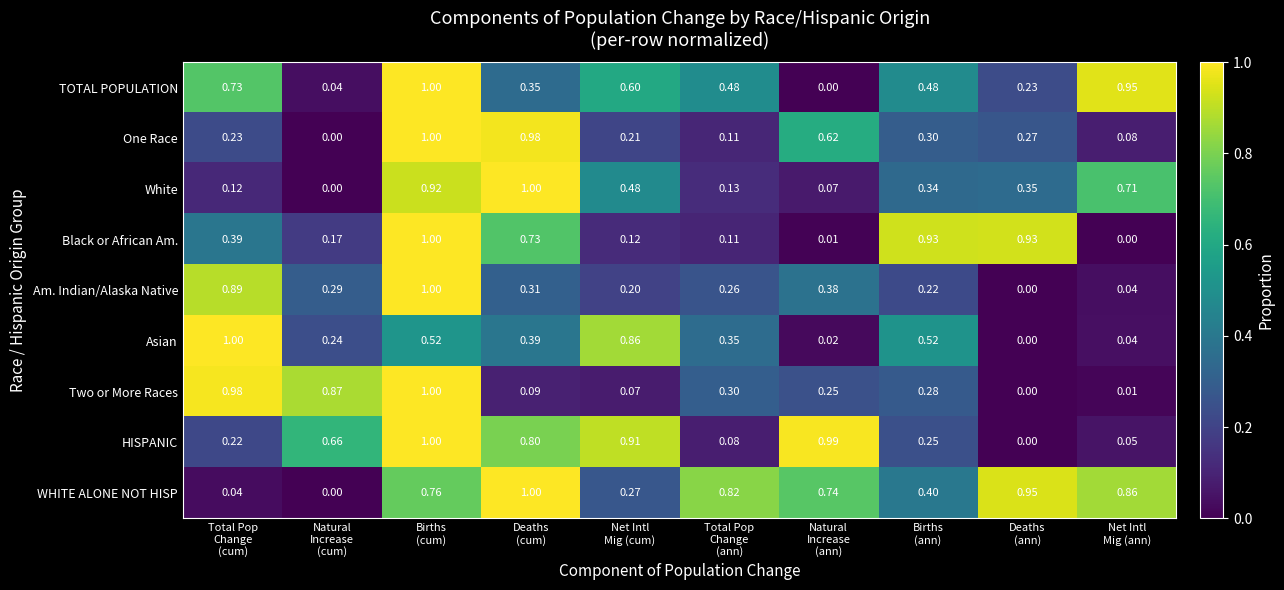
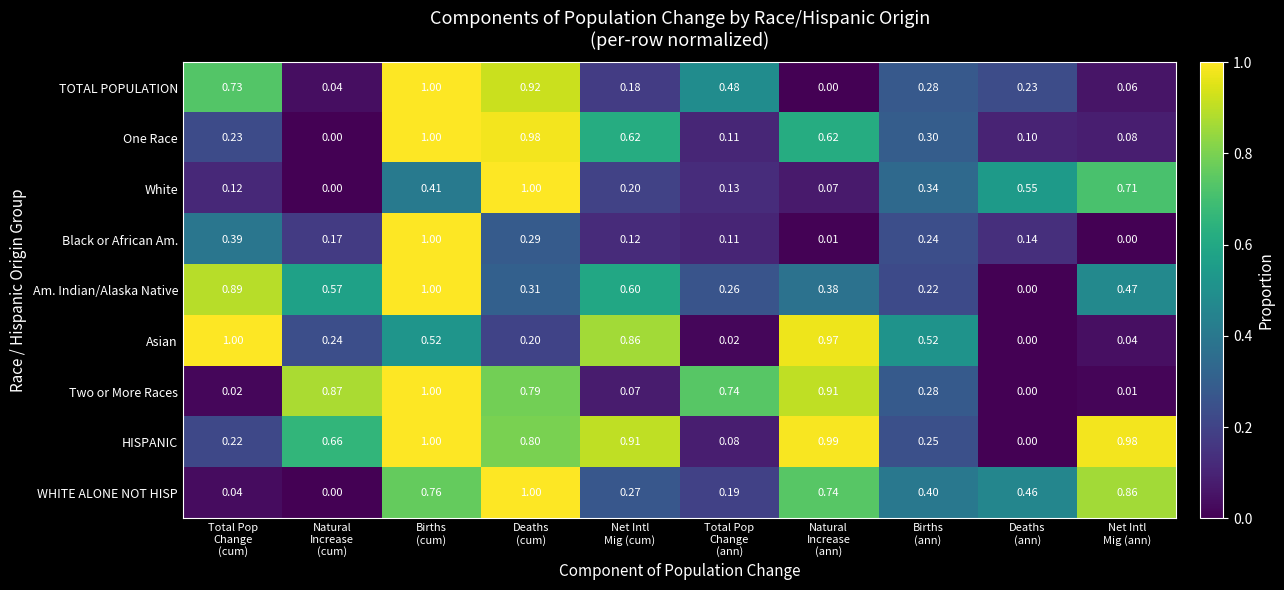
TOTAL POPULATION, Deaths (cum): 0.35 -> 0.92
TOTAL POPULATION, Net Intl Mig (cum): 0.60 -> 0.18
TOTAL POPULATION, Births (ann): 0.48 -> 0.28
TOTAL POPULATION, Net Intl Mig (ann): 0.95 -> 0.06
One Race, Net Intl Mig (cum): 0.21 -> 0.62
One Race, Deaths (ann): 0.27 -> 0.10
White, Births (cum): 0.92 -> 0.41
White, Net Intl Mig (cum): 0.48 -> 0.20
White, Deaths (ann): 0.35 -> 0.55
Black or African Am., Deaths (cum): 0.73 -> 0.29
Black or African Am., Births (ann): 0.93 -> 0.24
Black or African Am., Deaths (ann): 0.93 -> 0.14
Am. Indian/Alaska Native, Natural Increase (cum): 0.29 -> 0.57
Am. Indian/Alaska Native, Net Intl Mig (cum): 0.20 -> 0.60
Am. Indian/Alaska Native, Net Intl Mig (ann): 0.04 -> 0.47
Asian, Deaths (cum): 0.39 -> 0.20
Asian, Total Pop Change (ann): 0.35 -> 0.02
Asian, Natural Increase (ann): 0.02 -> 0.97
Two or More Races, Total Pop Change (cum): 0.98 -> 0.02
Two or More Races, Deaths (cum): 0.09 -> 0.79
Two or More Races, Total Pop Change (ann): 0.30 -> 0.74
Two or More Races, Natural Increase (ann): 0.25 -> 0.91
HISPANIC, Net Intl Mig (ann): 0.05 -> 0.98
WHITE ALONE NOT HISP, Total Pop Change (ann): 0.82 -> 0.19
WHITE ALONE NOT HISP, Deaths (ann): 0.95 -> 0.46
